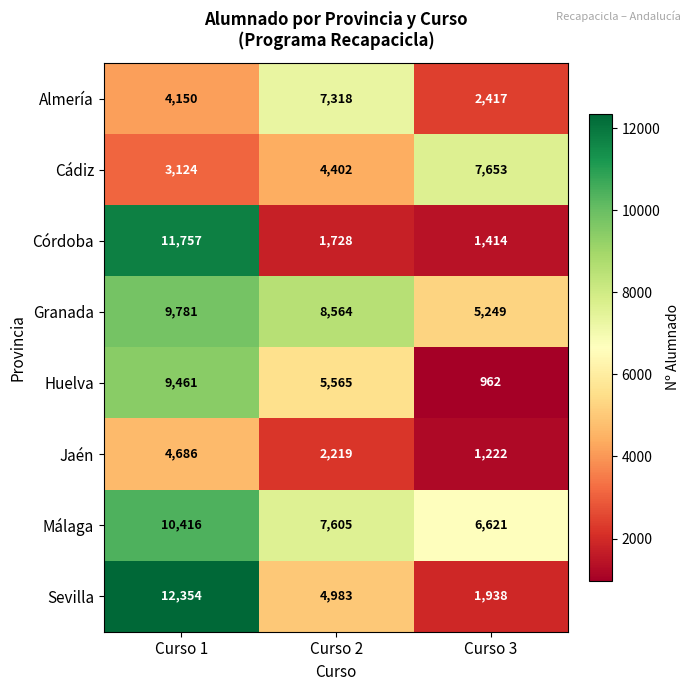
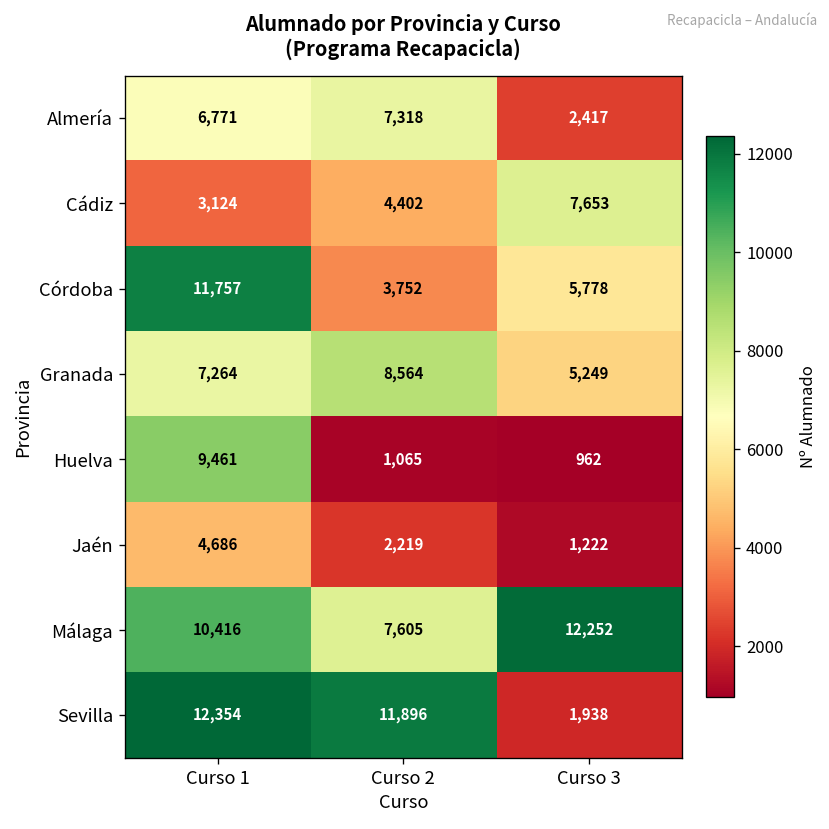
Almería, Curso 1: 4,150 -> 6,771
Córdoba, Curso 2: 1,728 -> 3,752
Córdoba, Curso 3: 1,414 -> 5,778
Granada, Curso 1: 9,781 -> 7,264
Huelva, Curso 2: 5,565 -> 1,065
Málaga, Curso 3: 6,621 -> 12,252
Sevilla, Curso 2: 4,983 -> 11,896
